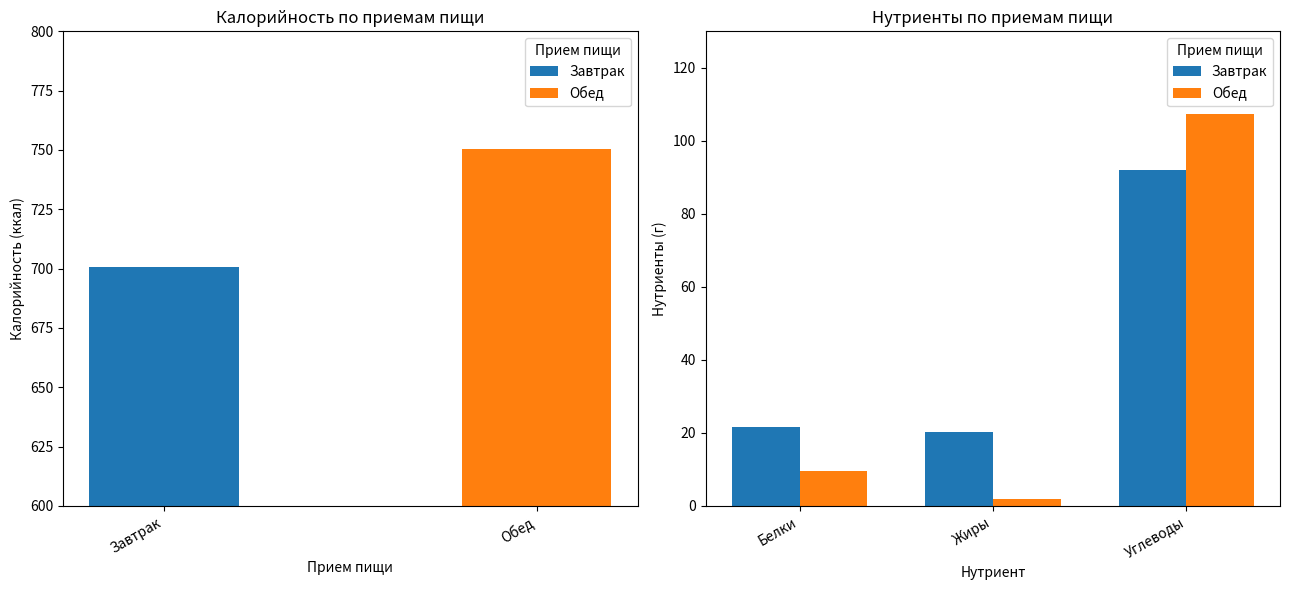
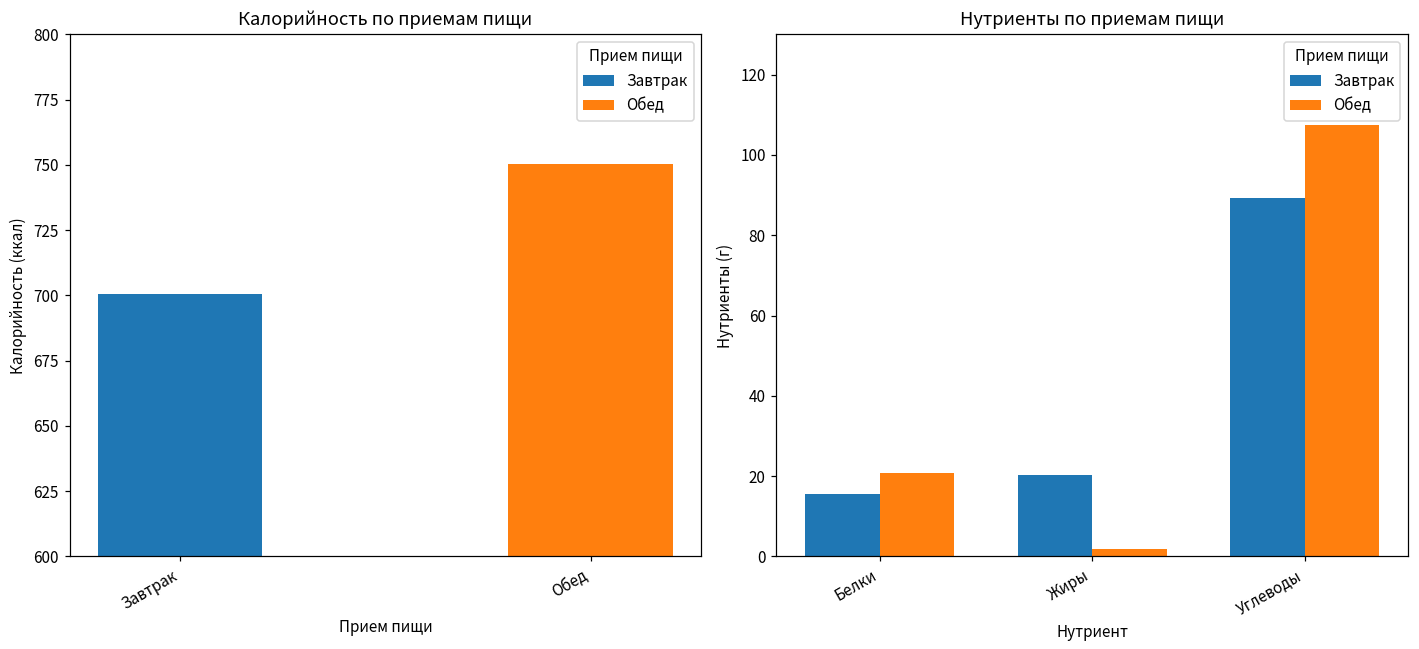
Нутриенты по приемам пищи, Завтрак, Белки: 22 -> 16
Нутриенты по приемам пищи, Обед, Белки: 10 -> 21
Нутриенты по приемам пищи, Завтрак, Углеводы: 92 -> 89
